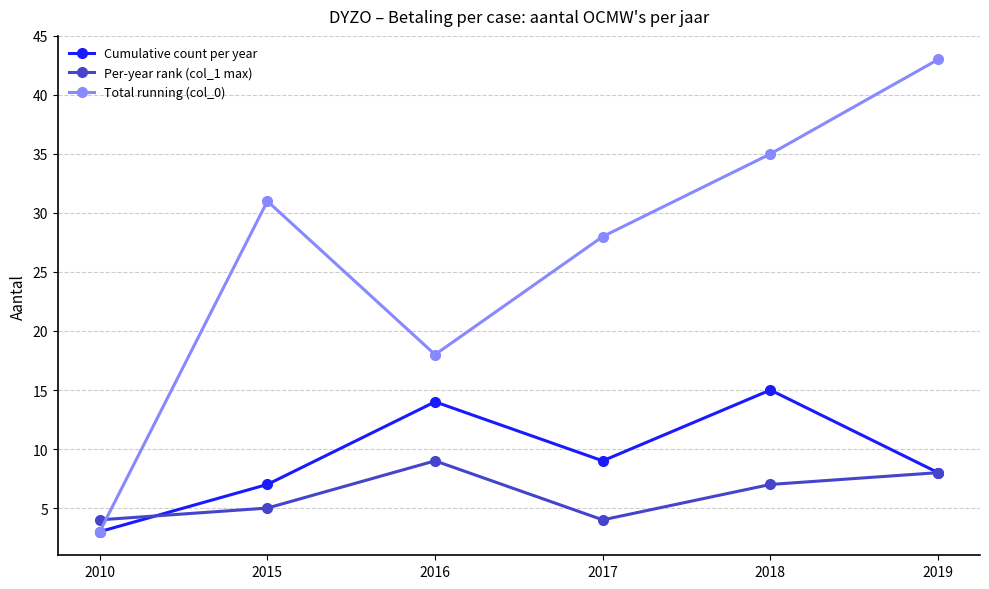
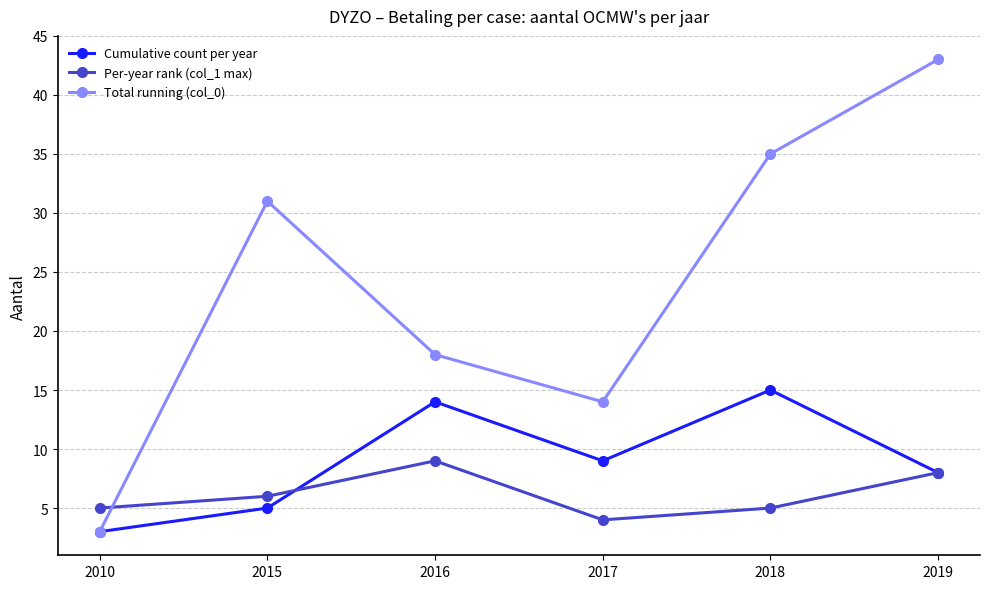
Per-year rank (col_1 max), 2010: 4 -> 5
Cumulative count per year, 2015: 7 -> 5
Per-year rank (col_1 max), 2015: 5 -> 6
Total running (col_0), 2017: 28 -> 14
Per-year rank (col_1 max), 2018: 7 -> 5
